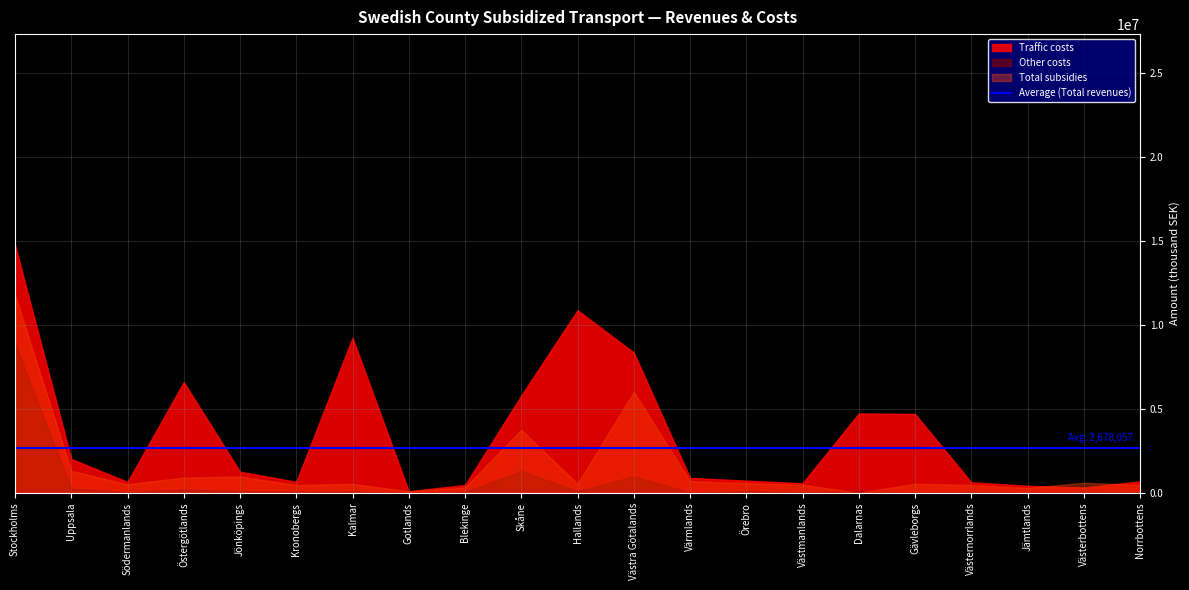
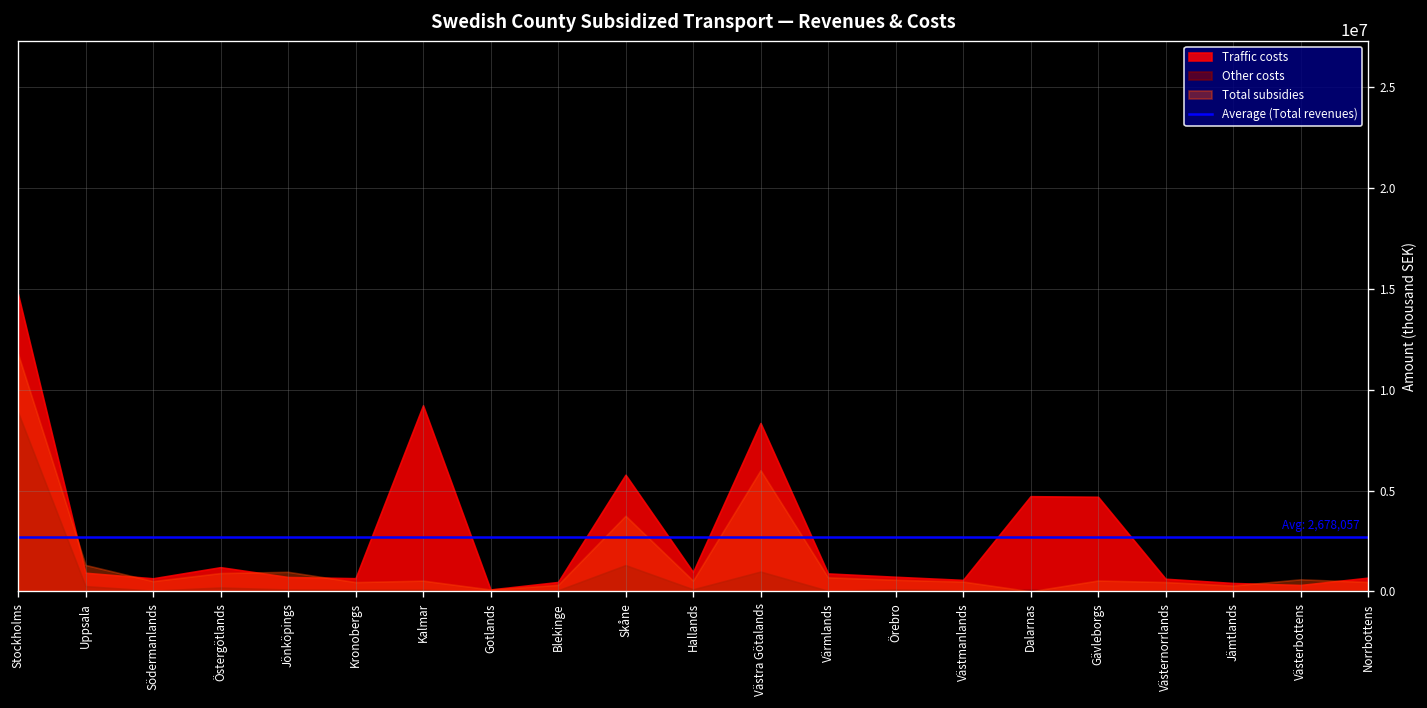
Traffic costs, Uppsala: 2000000 -> 900000
Traffic costs, Östergötlands: 6600000 -> 1200000
Traffic costs, Jönköpings: 1300000 -> 700000
Traffic costs, Hallands: 10900000 -> 1000000
